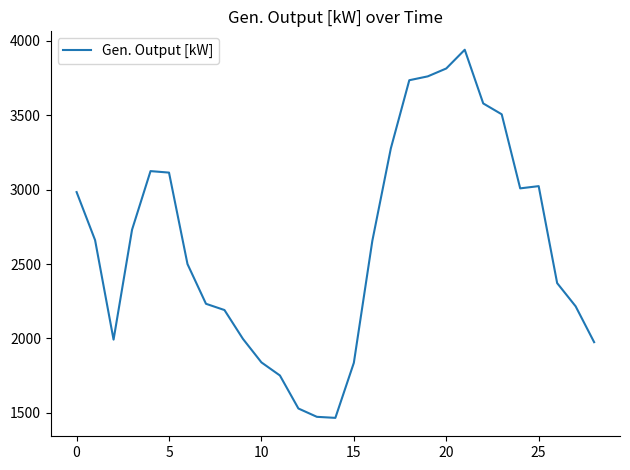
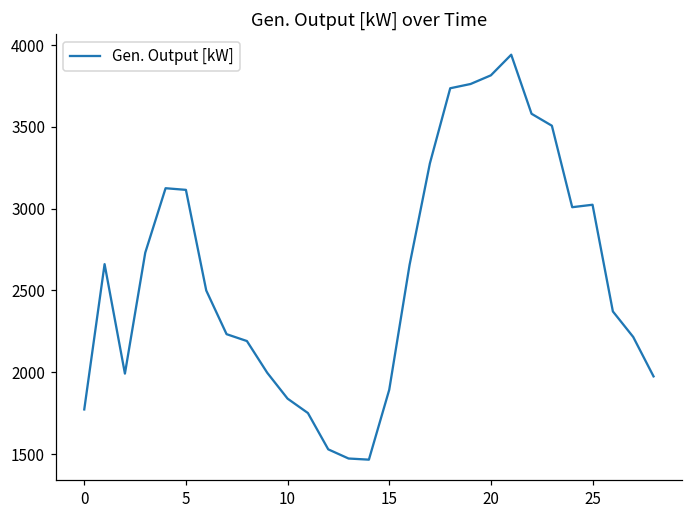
0: 2980 -> 1770
15: 1840 -> 1890
